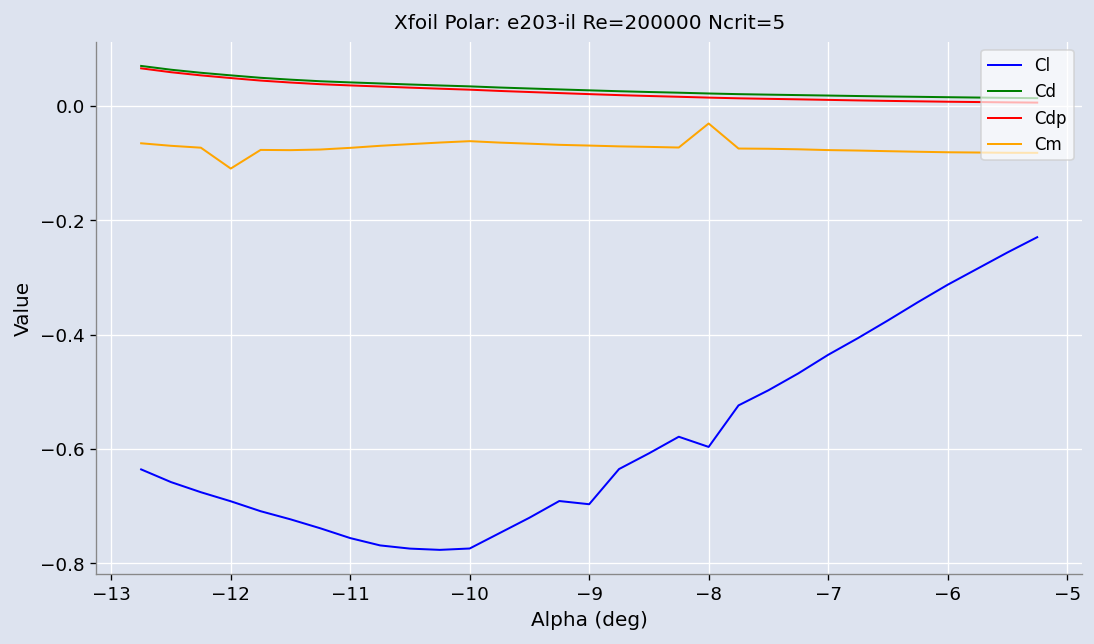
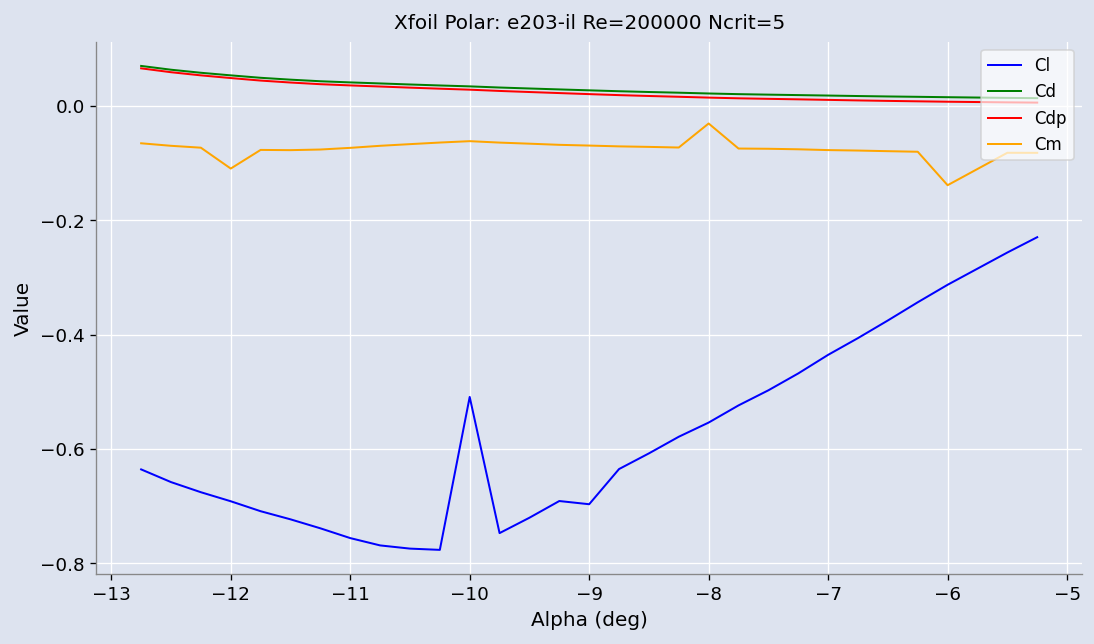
Cl, −10: -0.77 -> -0.51
Cl, −8: -0.60 -> -0.55
Cm, −6: -0.08 -> -0.14
